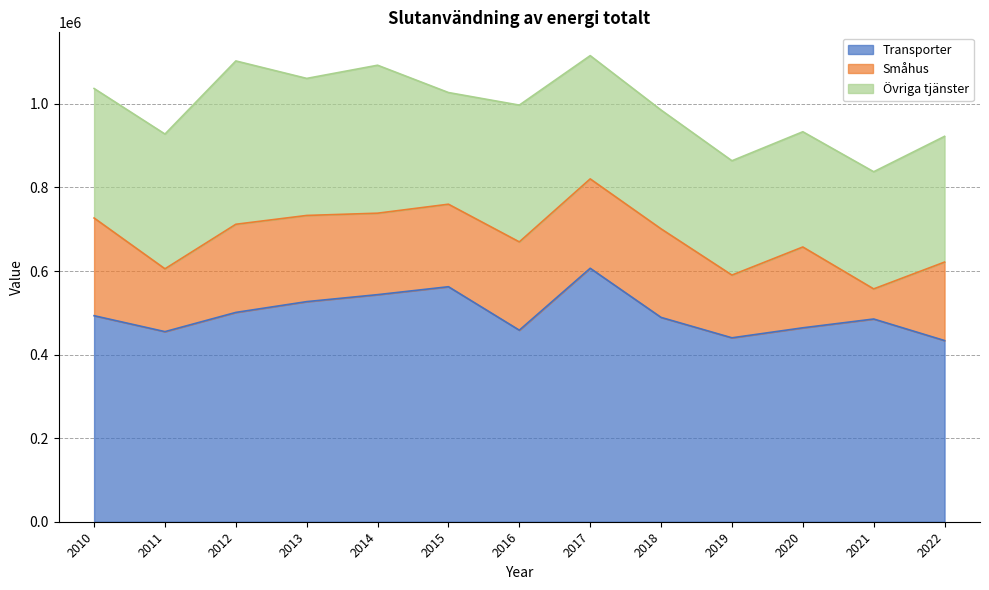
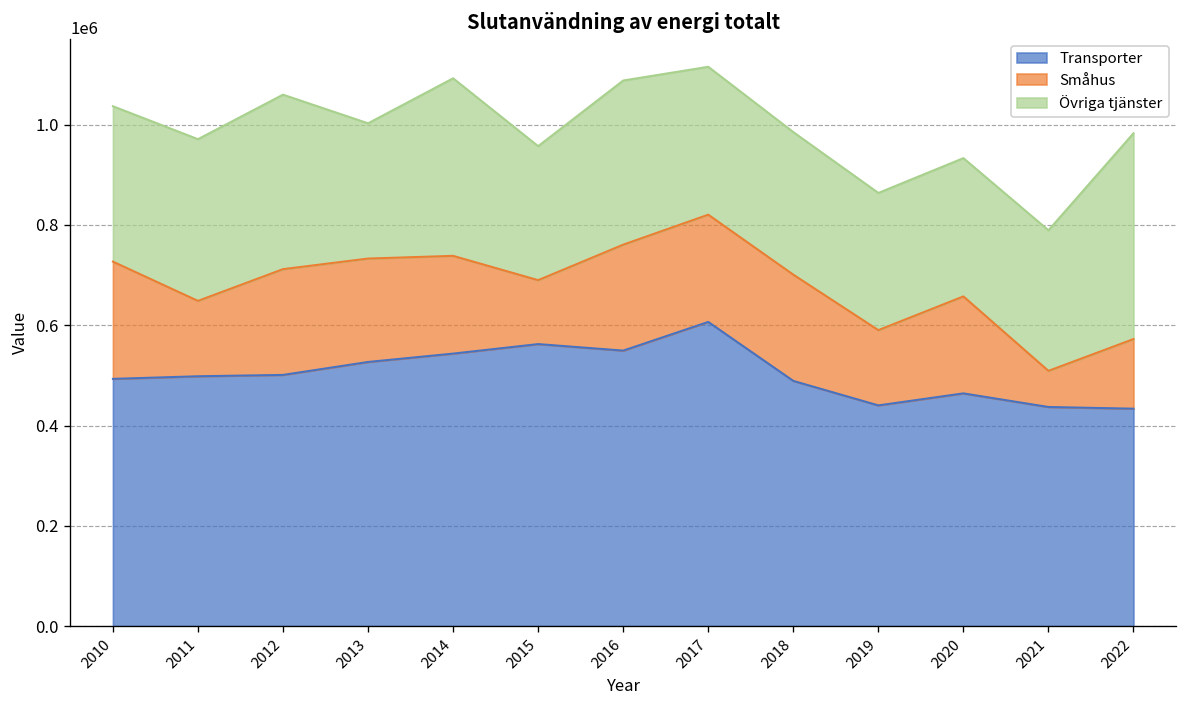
Transporter, 2011: 450000 -> 500000
Övriga tjänster, 2012: 390000 -> 350000
Övriga tjänster, 2013: 330000 -> 270000
Småhus, 2015: 200000 -> 130000
Transporter, 2016: 460000 -> 550000
Transporter, 2021: 490000 -> 440000
Småhus, 2022: 190000 -> 140000
Övriga tjänster, 2022: 300000 -> 410000
